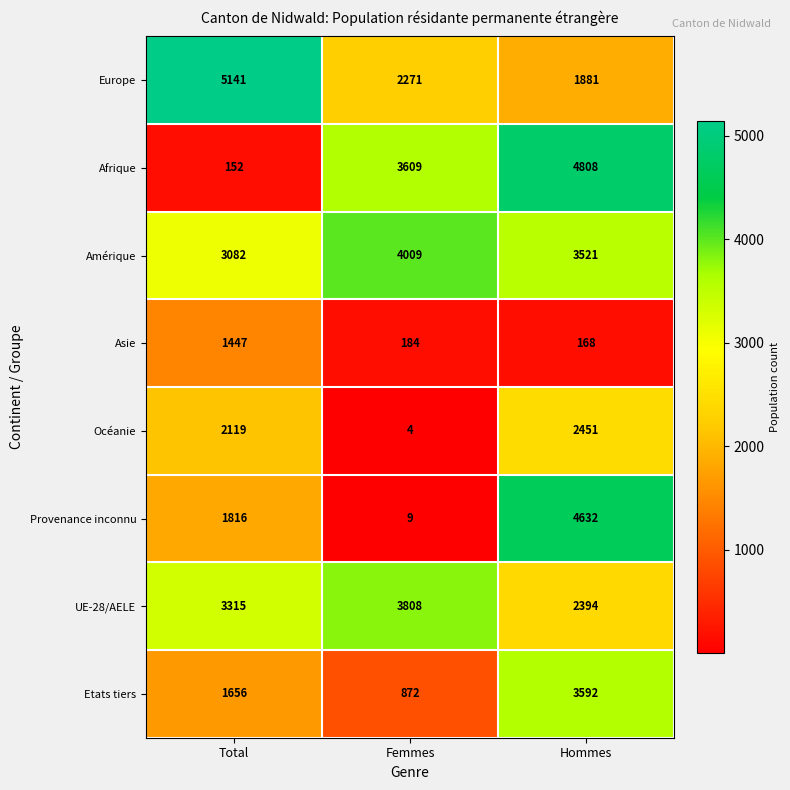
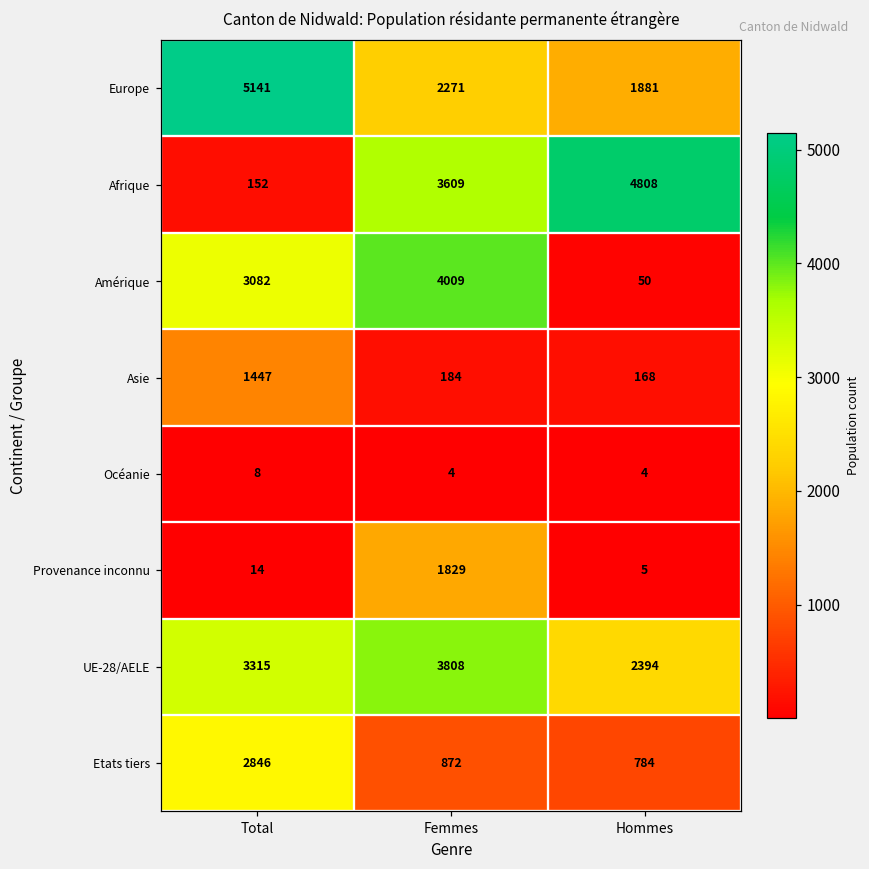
Amérique, Hommes: 3521 -> 50
Océanie, Total: 2119 -> 8
Océanie, Hommes: 2451 -> 4
Provenance inconnu, Total: 1816 -> 14
Provenance inconnu, Femmes: 9 -> 1829
Provenance inconnu, Hommes: 4632 -> 5
Etats tiers, Total: 1656 -> 2846
Etats tiers, Hommes: 3592 -> 784
